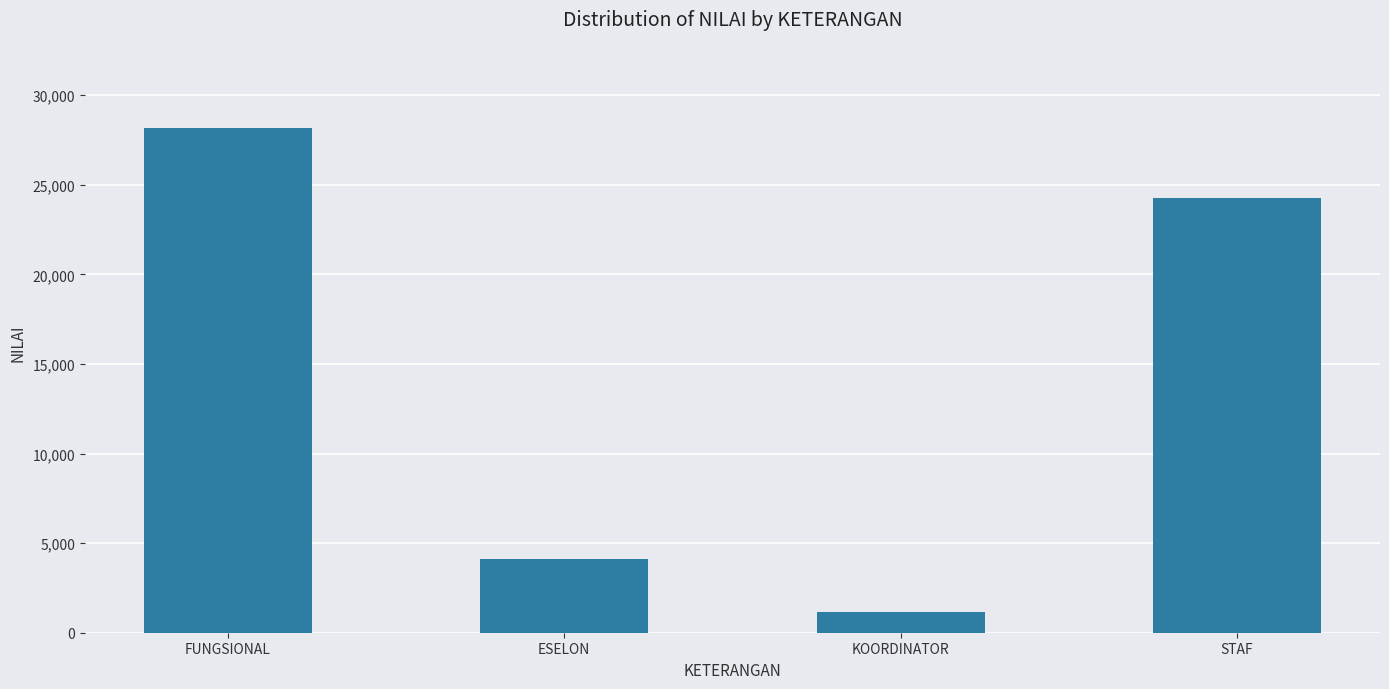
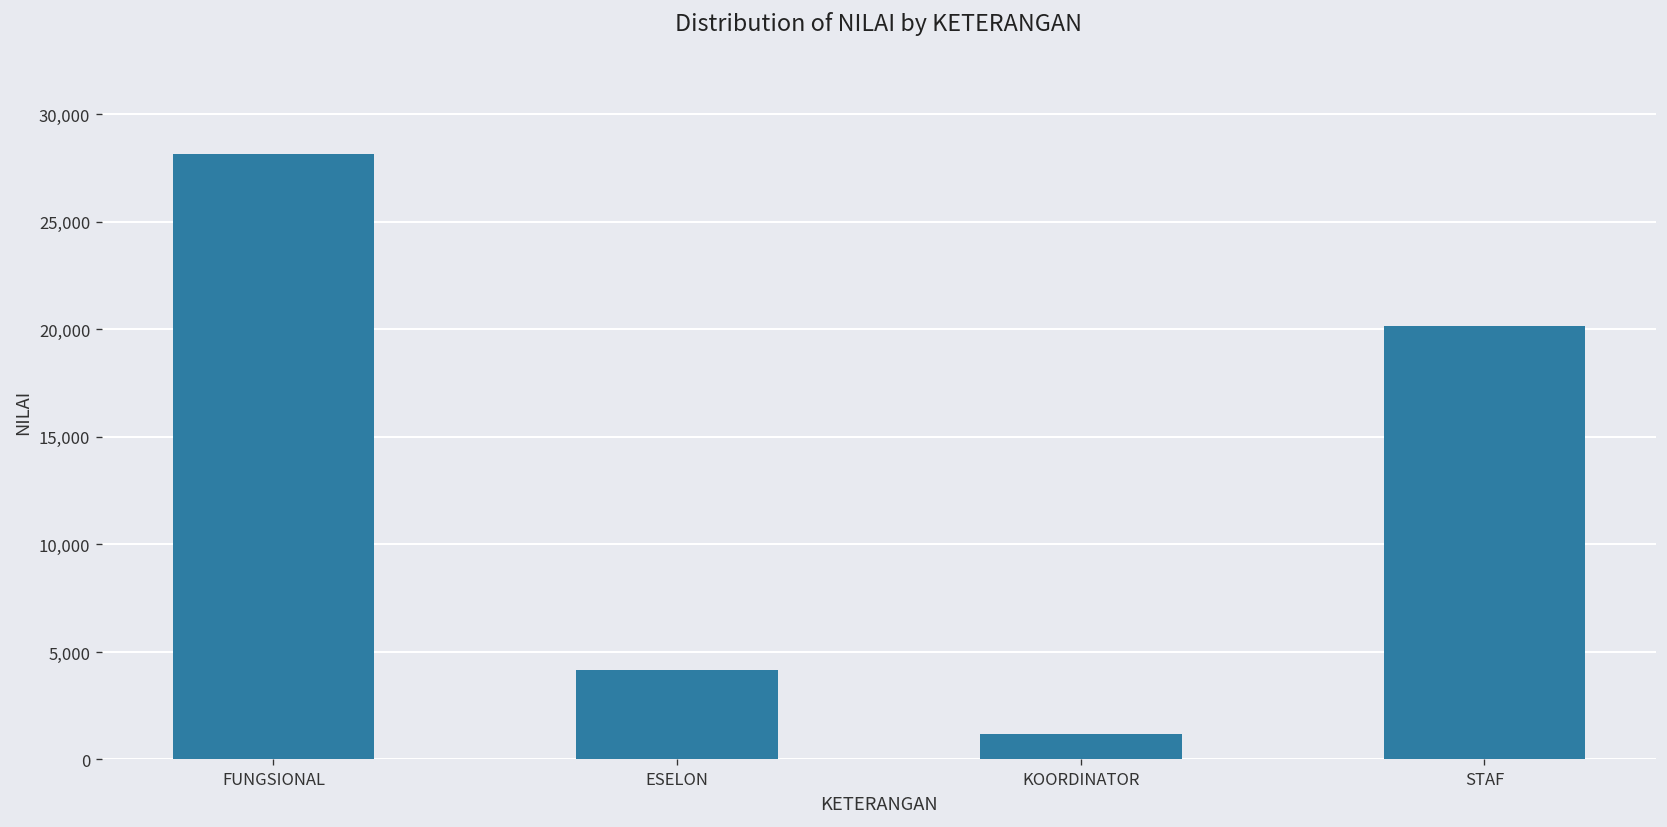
STAF: 24,300 -> 20,200
